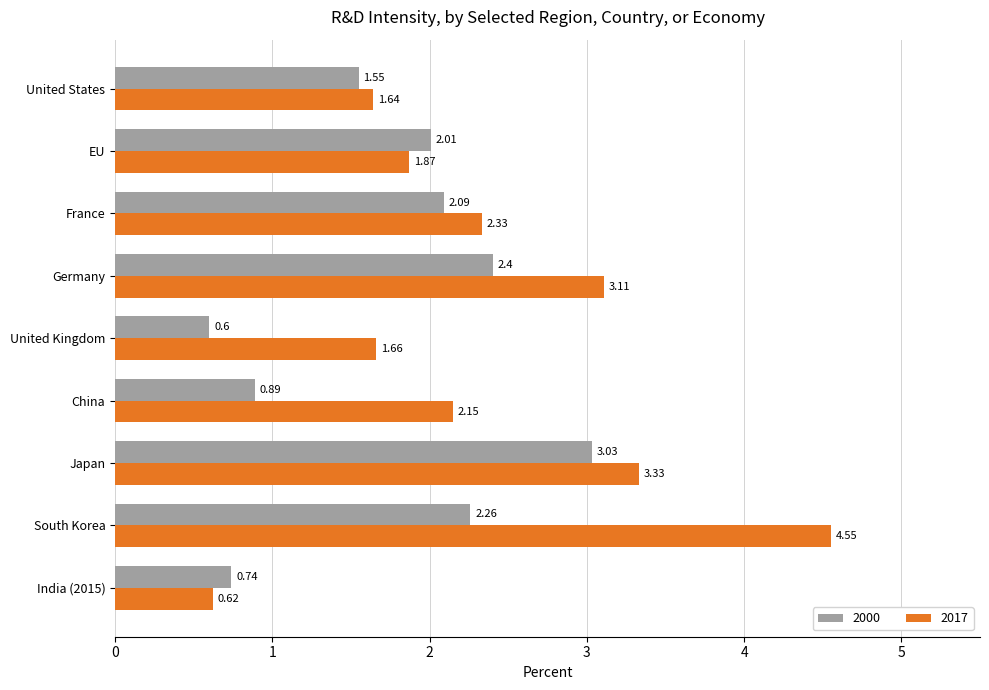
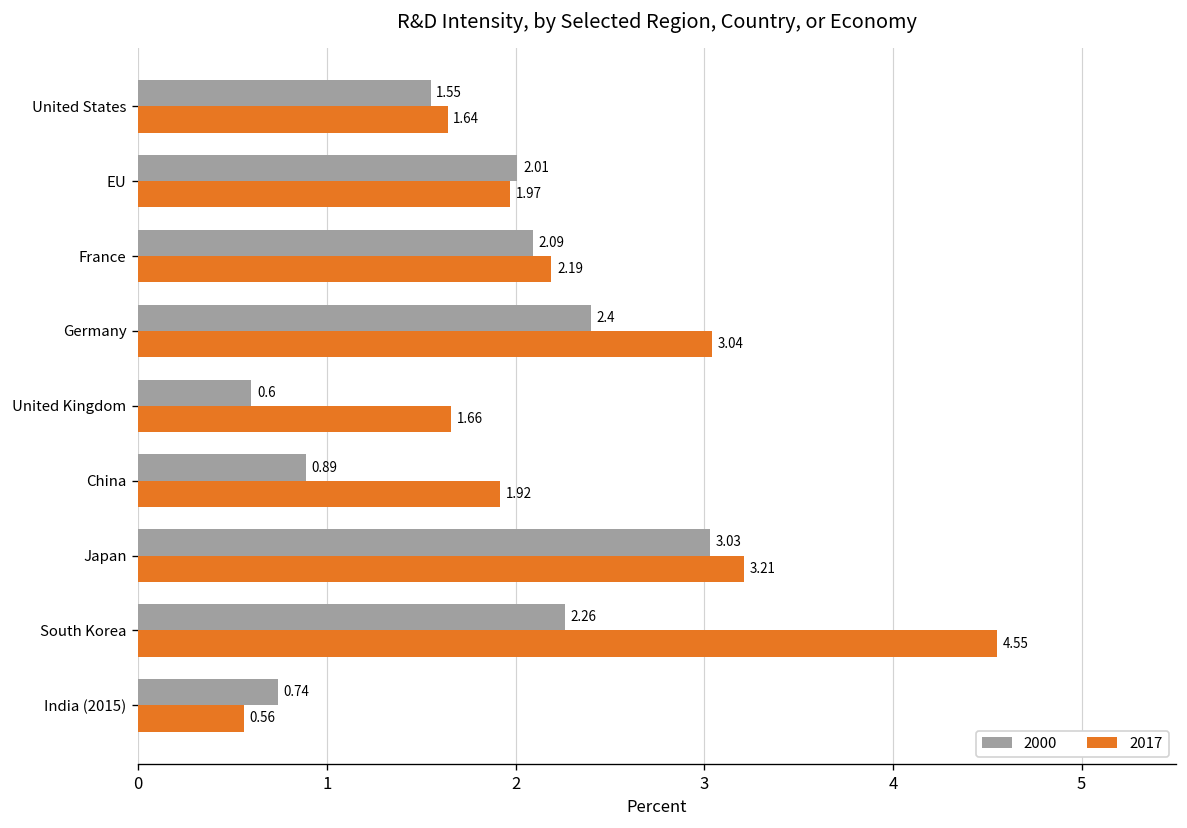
2017, EU: 1.87 -> 1.97
2017, France: 2.33 -> 2.19
2017, Germany: 3.11 -> 3.04
2017, China: 2.15 -> 1.92
2017, Japan: 3.33 -> 3.21
2017, India (2015): 0.62 -> 0.56
